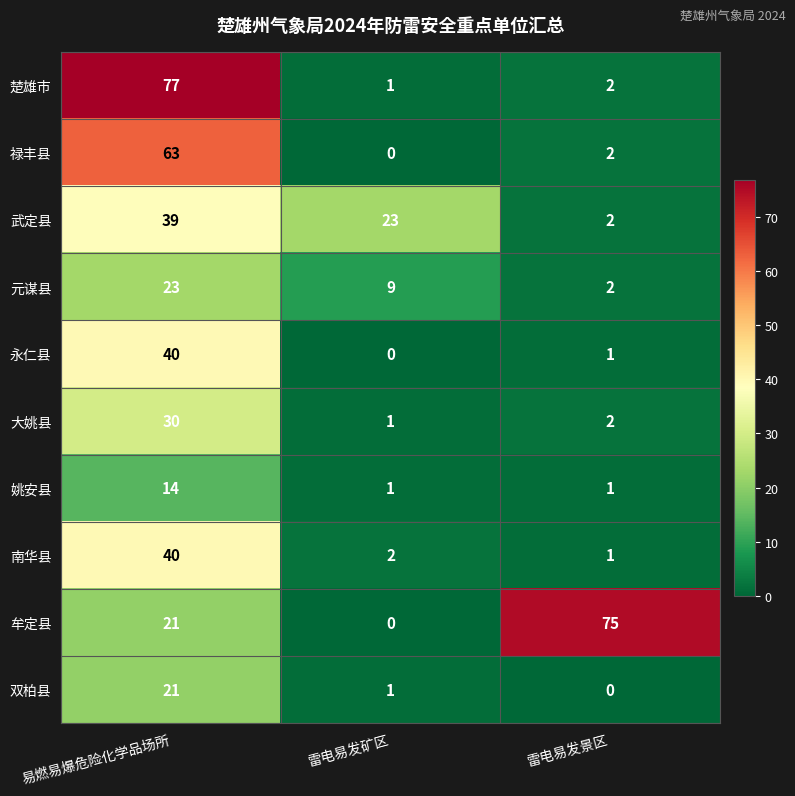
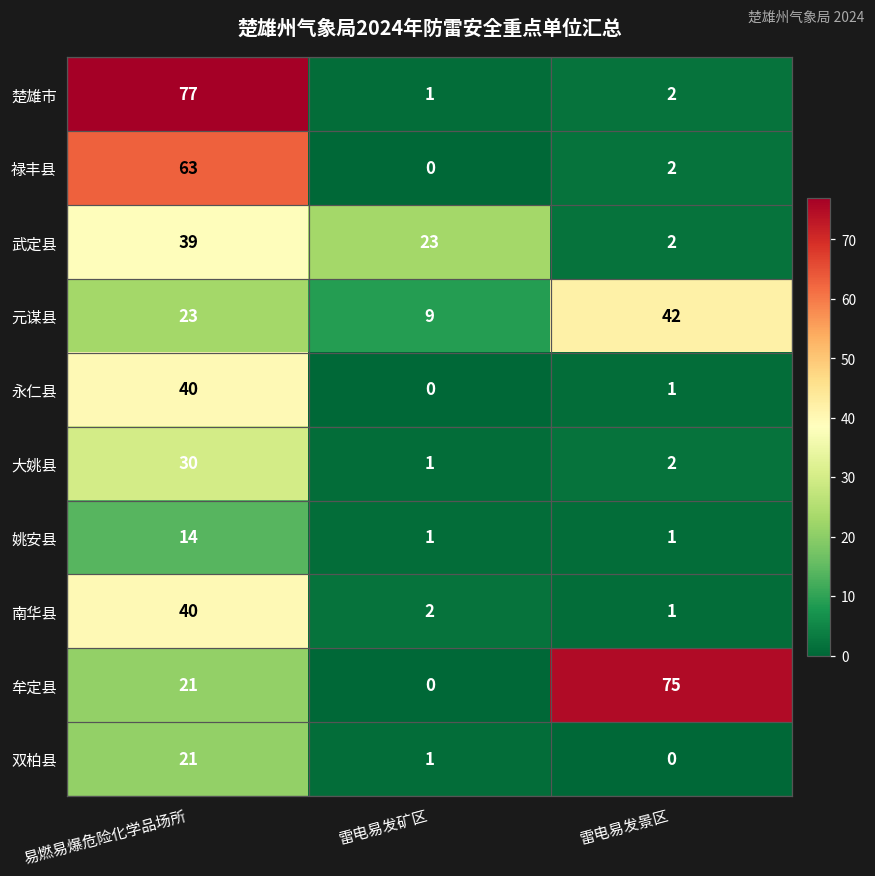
元谋县, 雷电易发景区: 2 -> 42
